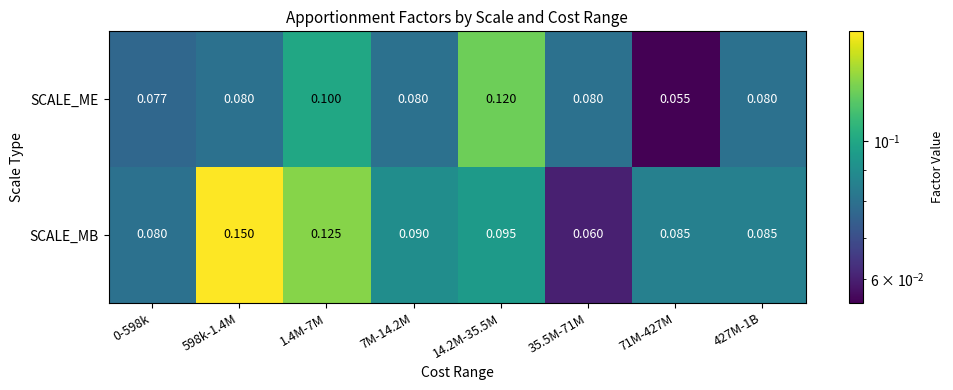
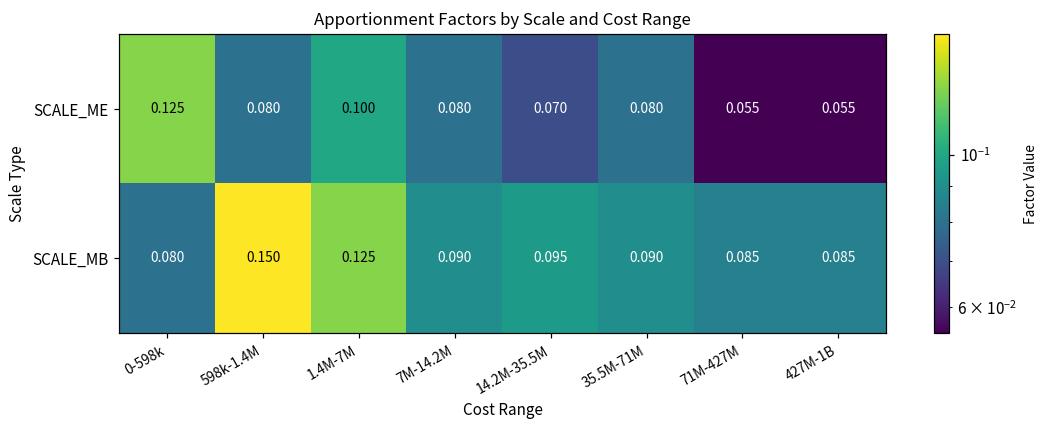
SCALE_ME, 0-598k: 0.077 -> 0.125
SCALE_ME, 14.2M-35.5M: 0.120 -> 0.070
SCALE_ME, 427M-1B: 0.080 -> 0.055
SCALE_MB, 35.5M-71M: 0.060 -> 0.090
